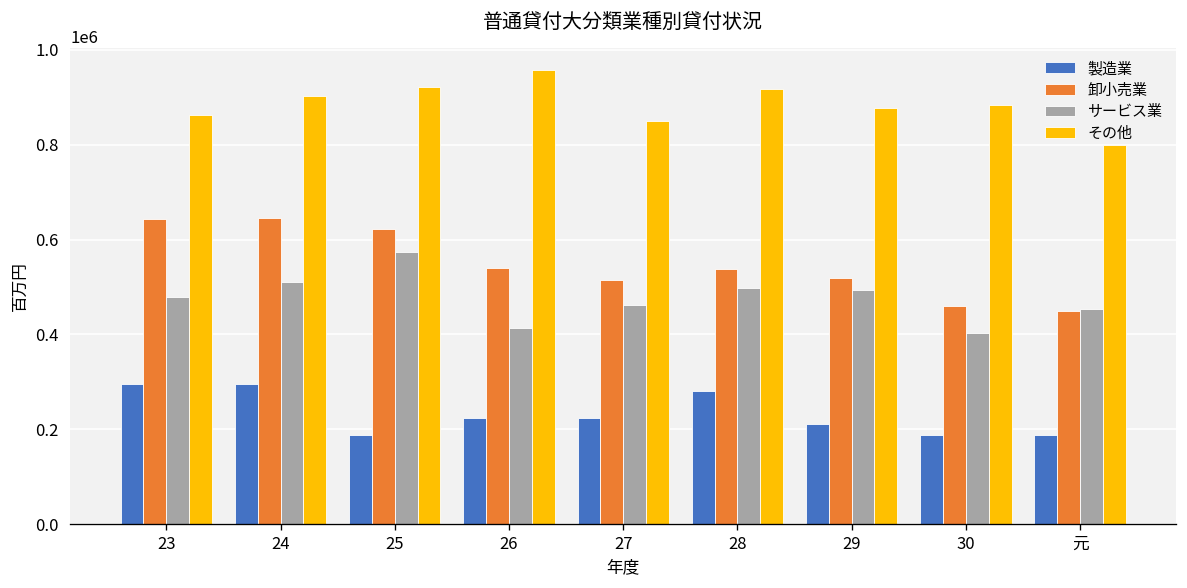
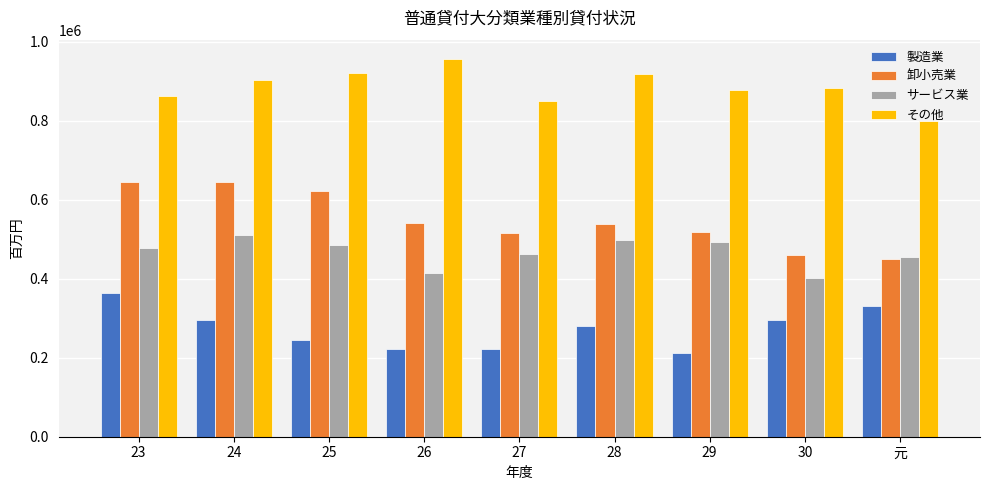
製造業, 23: 290000 -> 360000
製造業, 25: 190000 -> 240000
サービス業, 25: 570000 -> 480000
製造業, 30: 190000 -> 300000
製造業, 元: 190000 -> 330000
